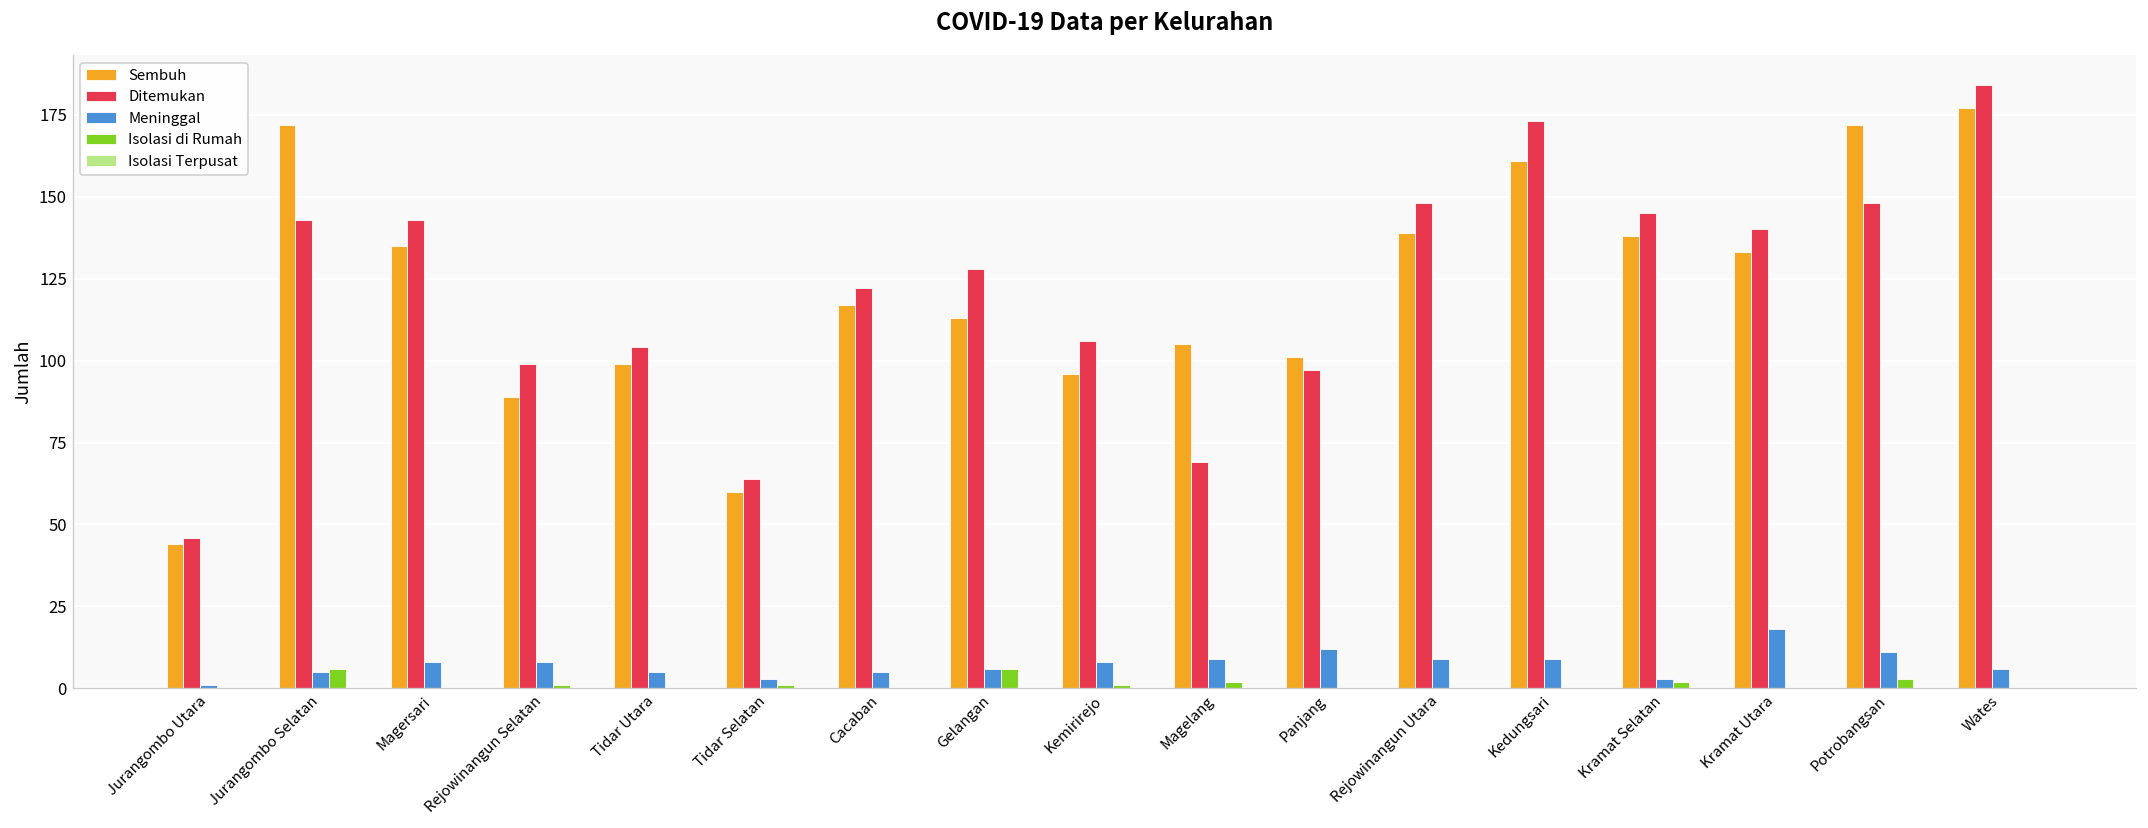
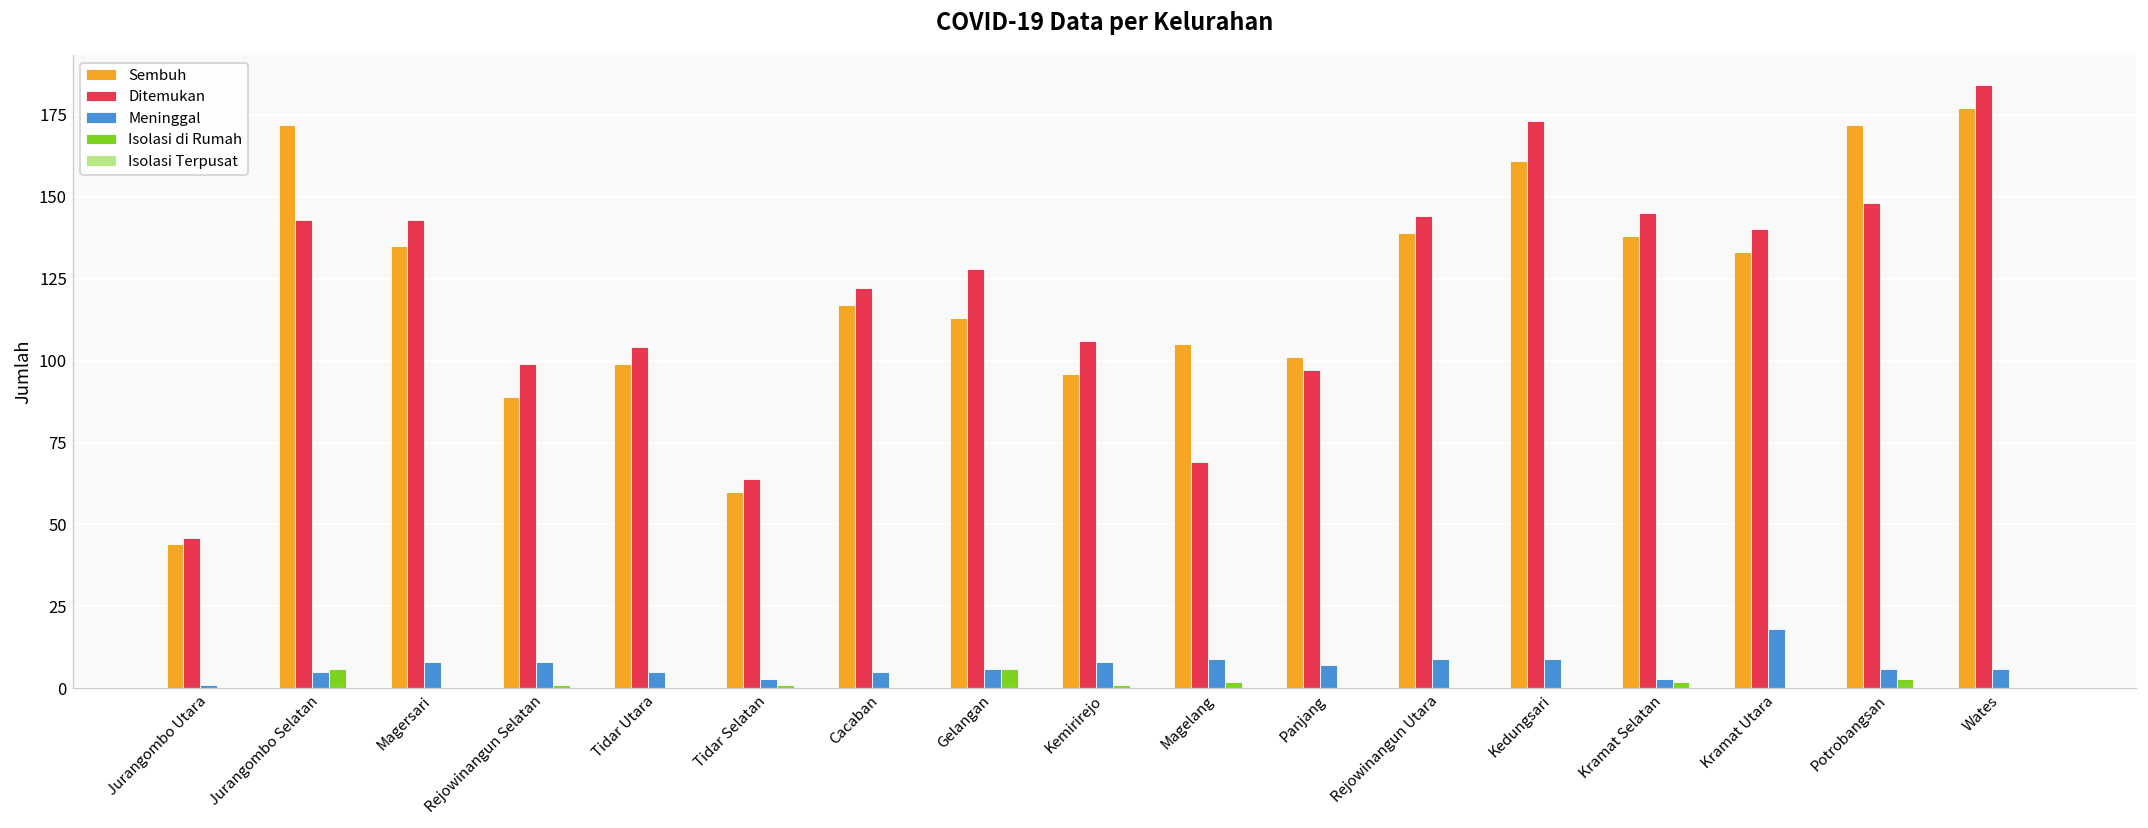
Meninggal, Panjang: 12 -> 7
Ditemukan, Rejowinangun Utara: 148 -> 144
Meninggal, Potrobangsan: 11 -> 6
